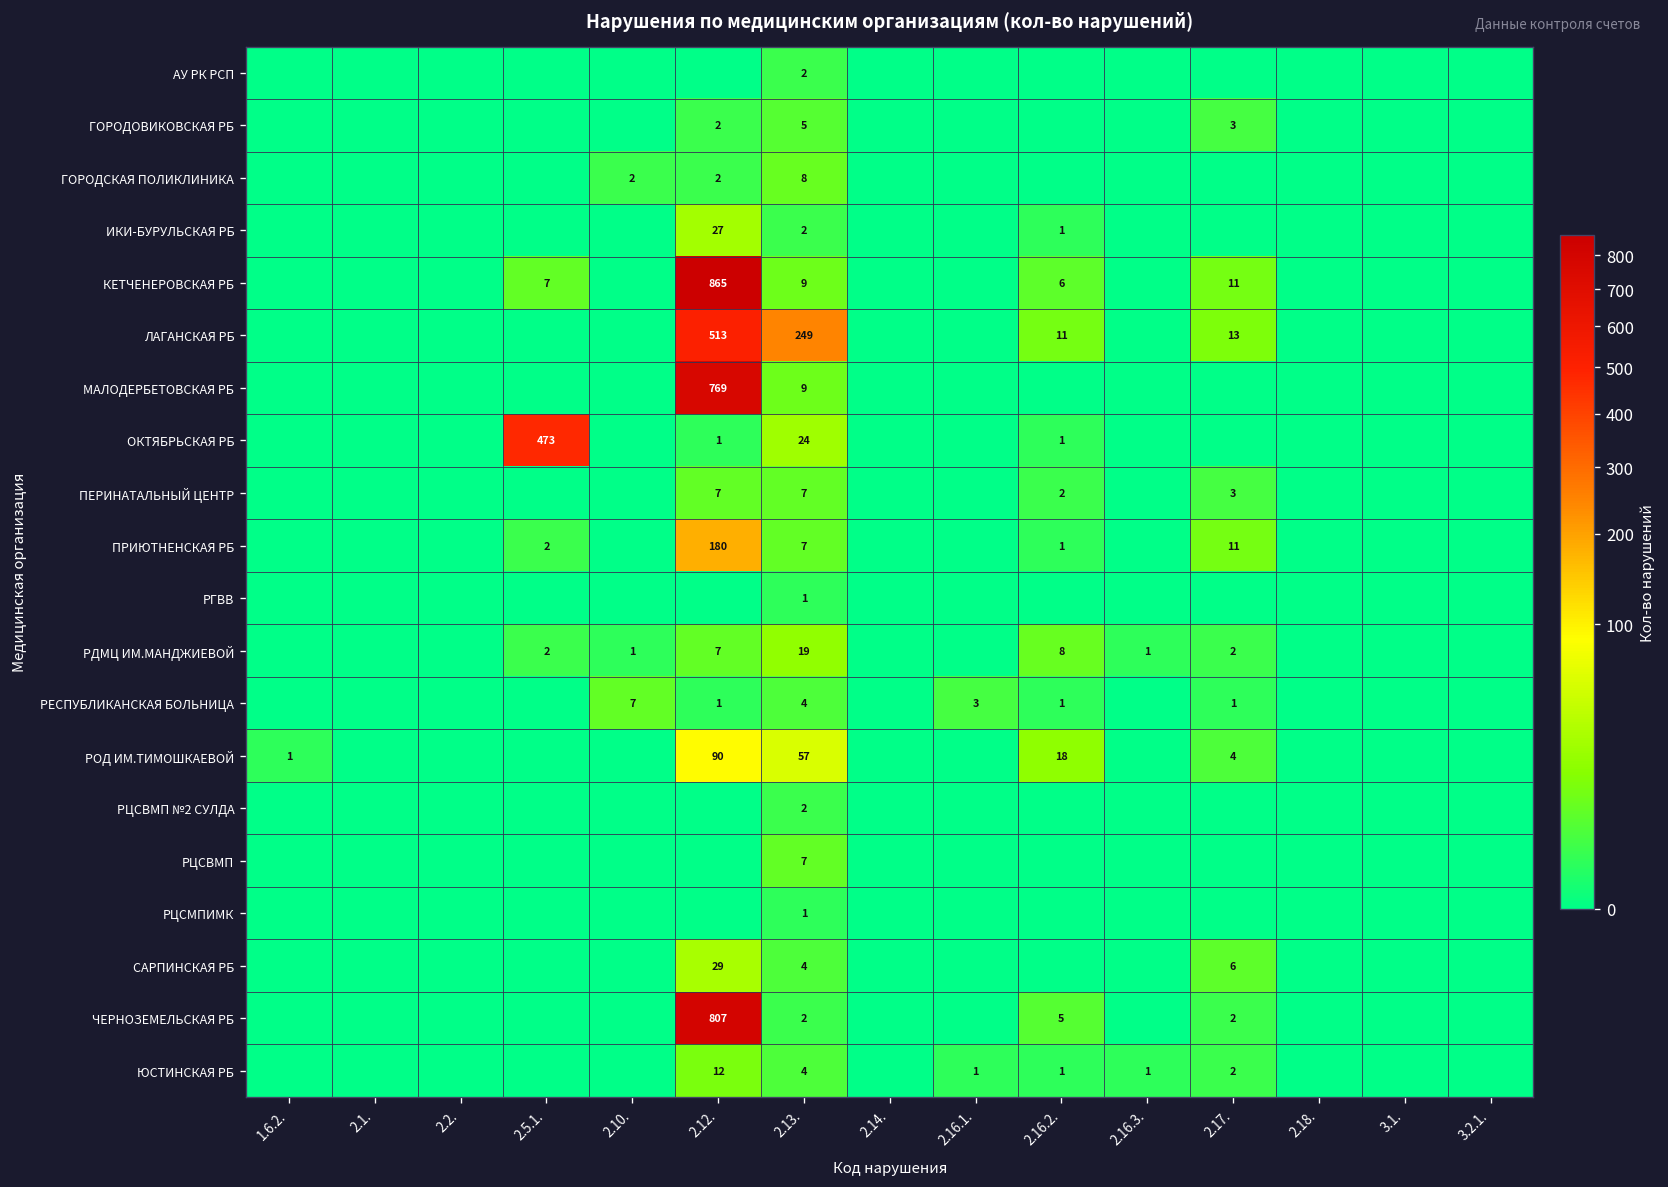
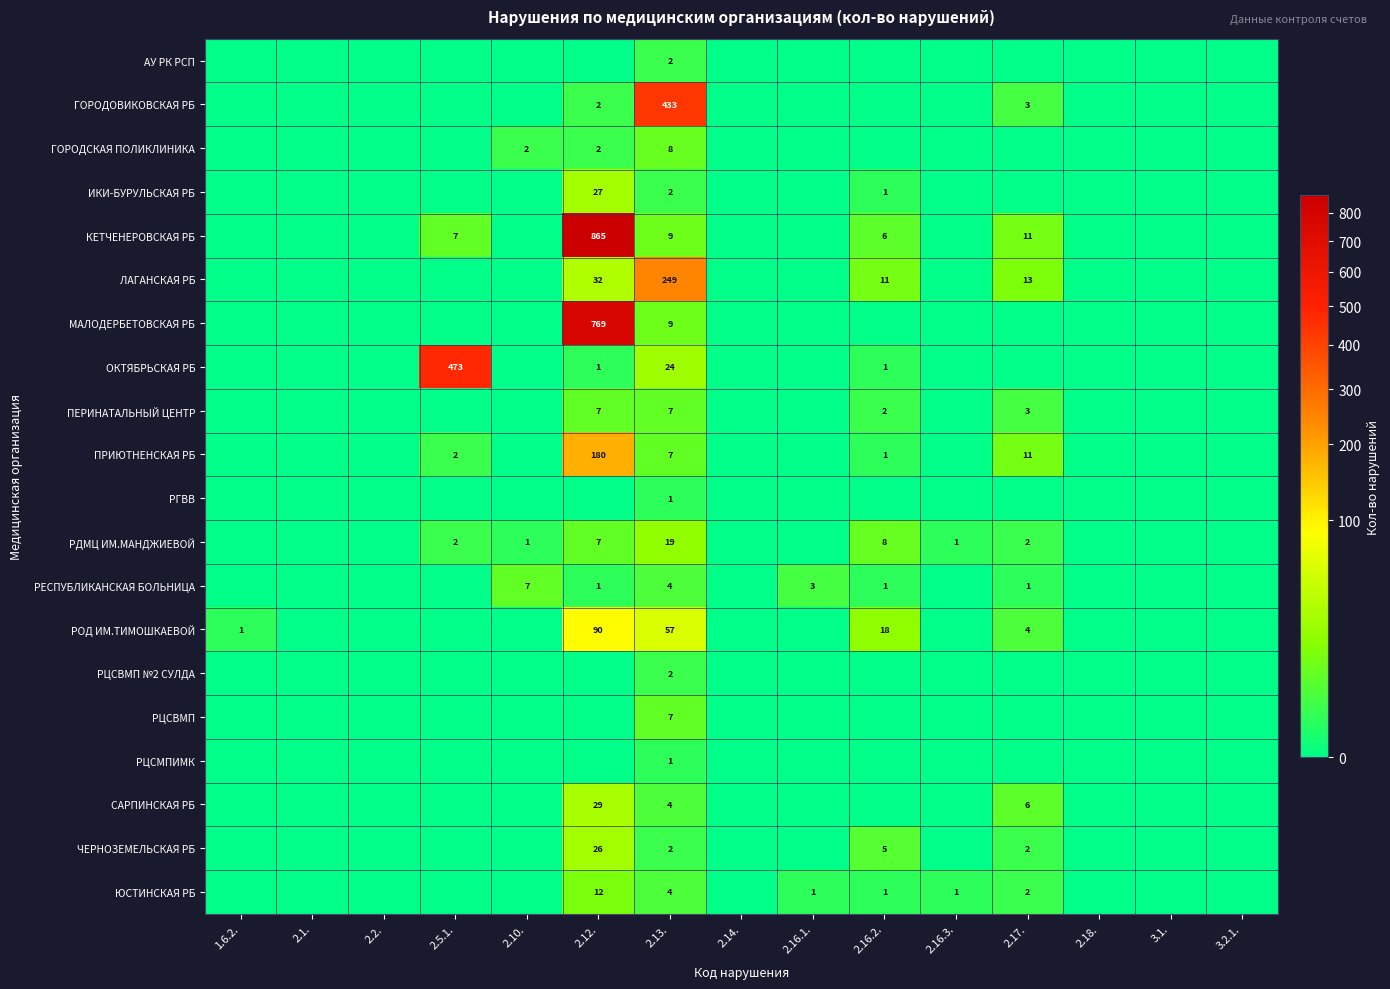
ГОРОДОВИКОВСКАЯ РБ, 2.13.: 5 -> 433
ЛАГАНСКАЯ РБ, 2.12.: 513 -> 32
ЧЕРНОЗЕМЕЛЬСКАЯ РБ, 2.12.: 807 -> 26
